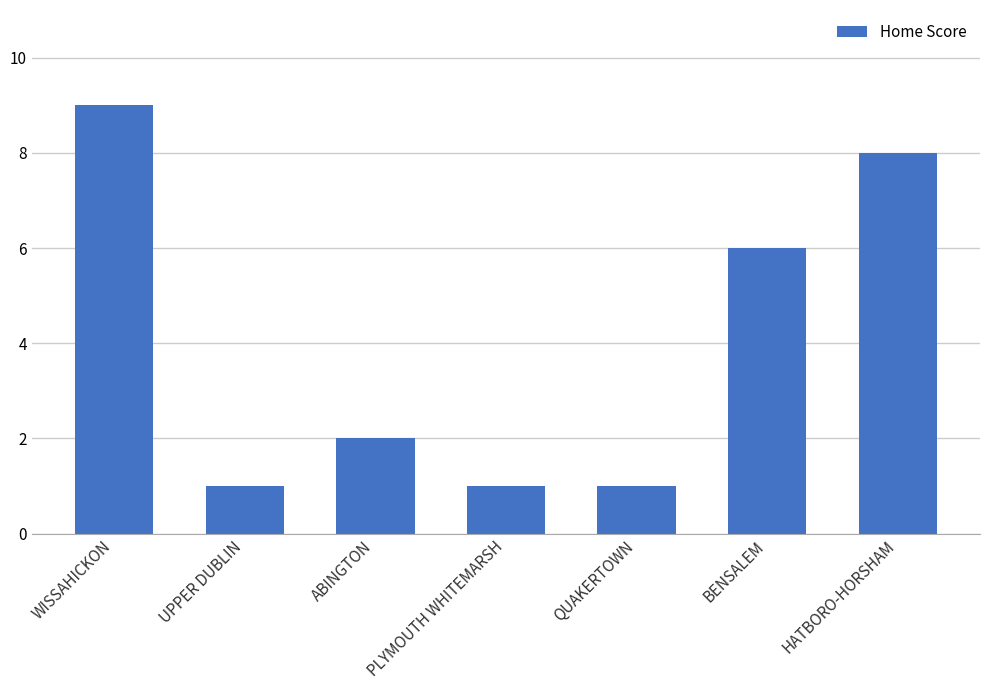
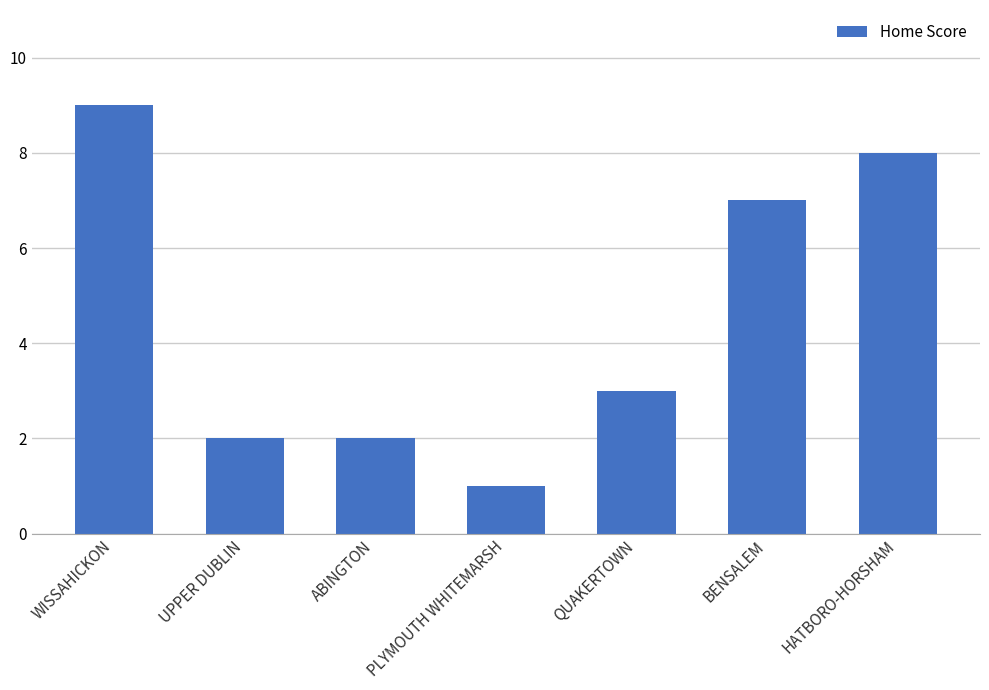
UPPER DUBLIN: 1 -> 2
QUAKERTOWN: 1 -> 3
BENSALEM: 6 -> 7
